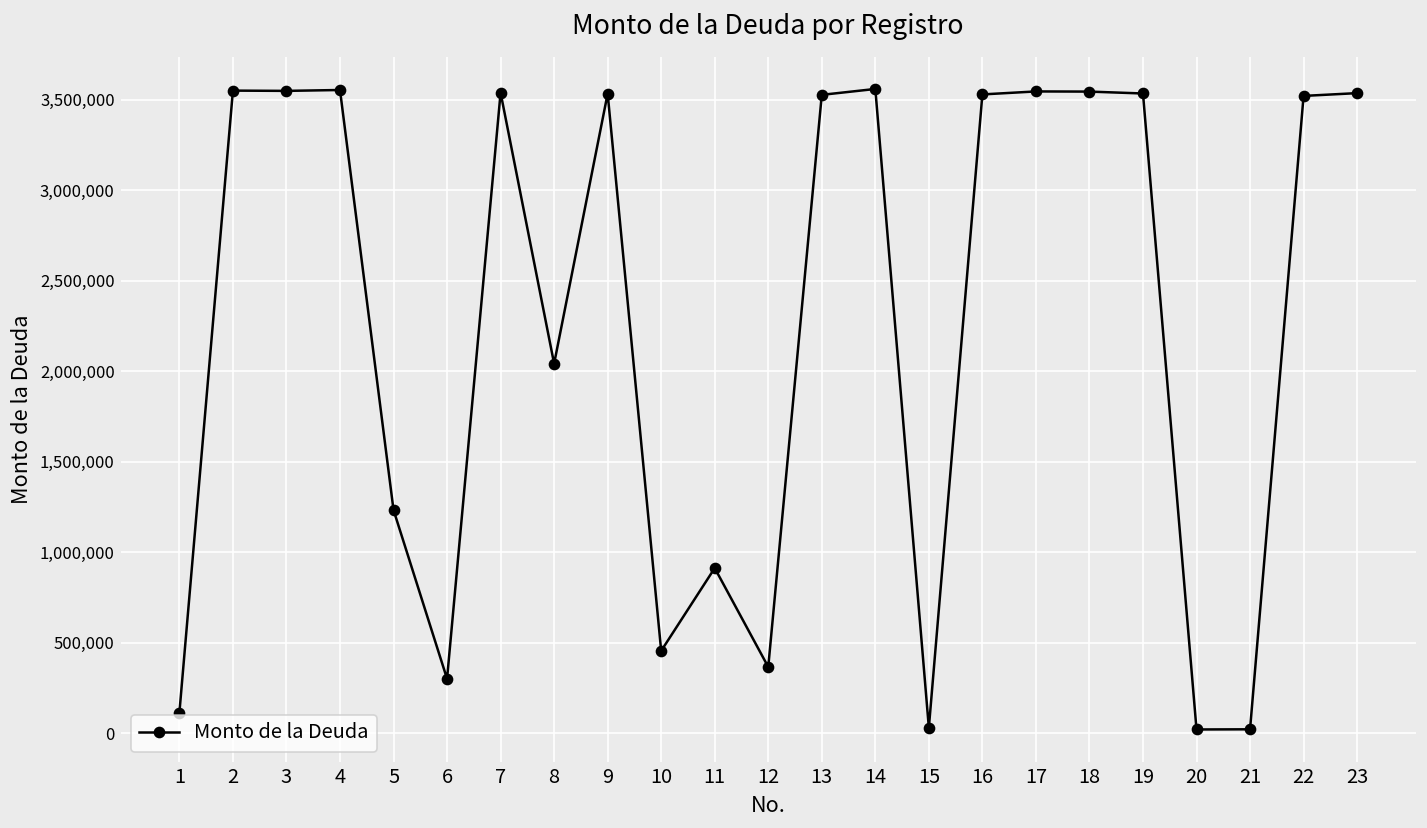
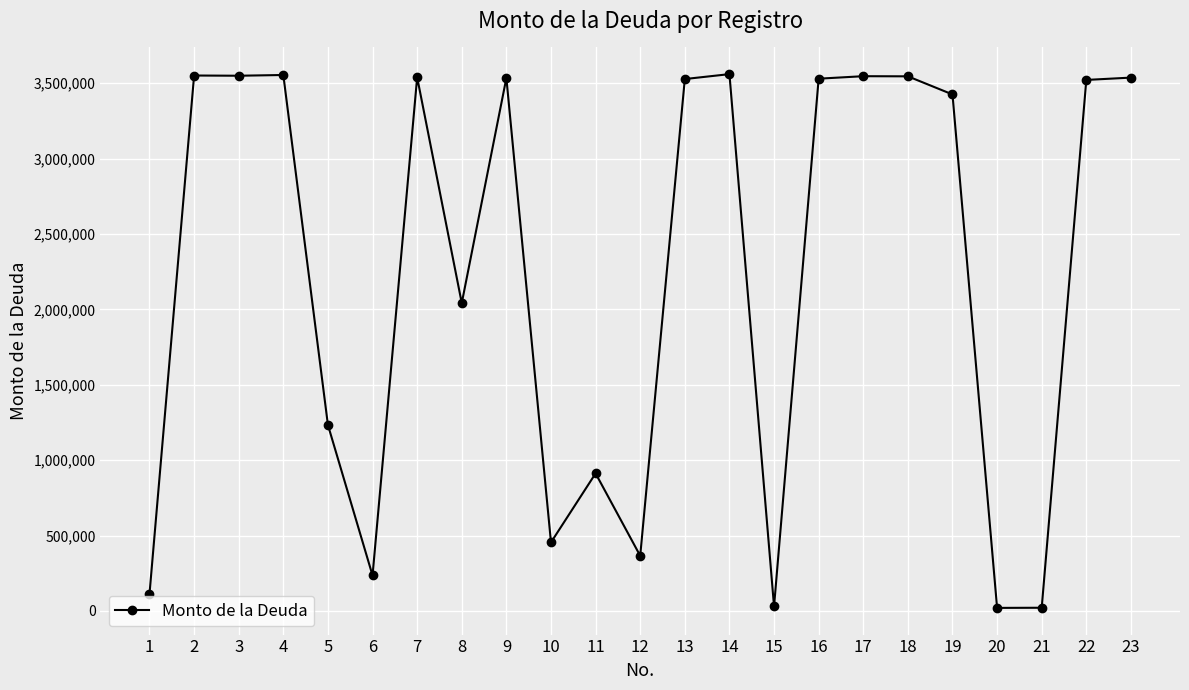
6: 300,000 -> 240,000
19: 3,540,000 -> 3,430,000
